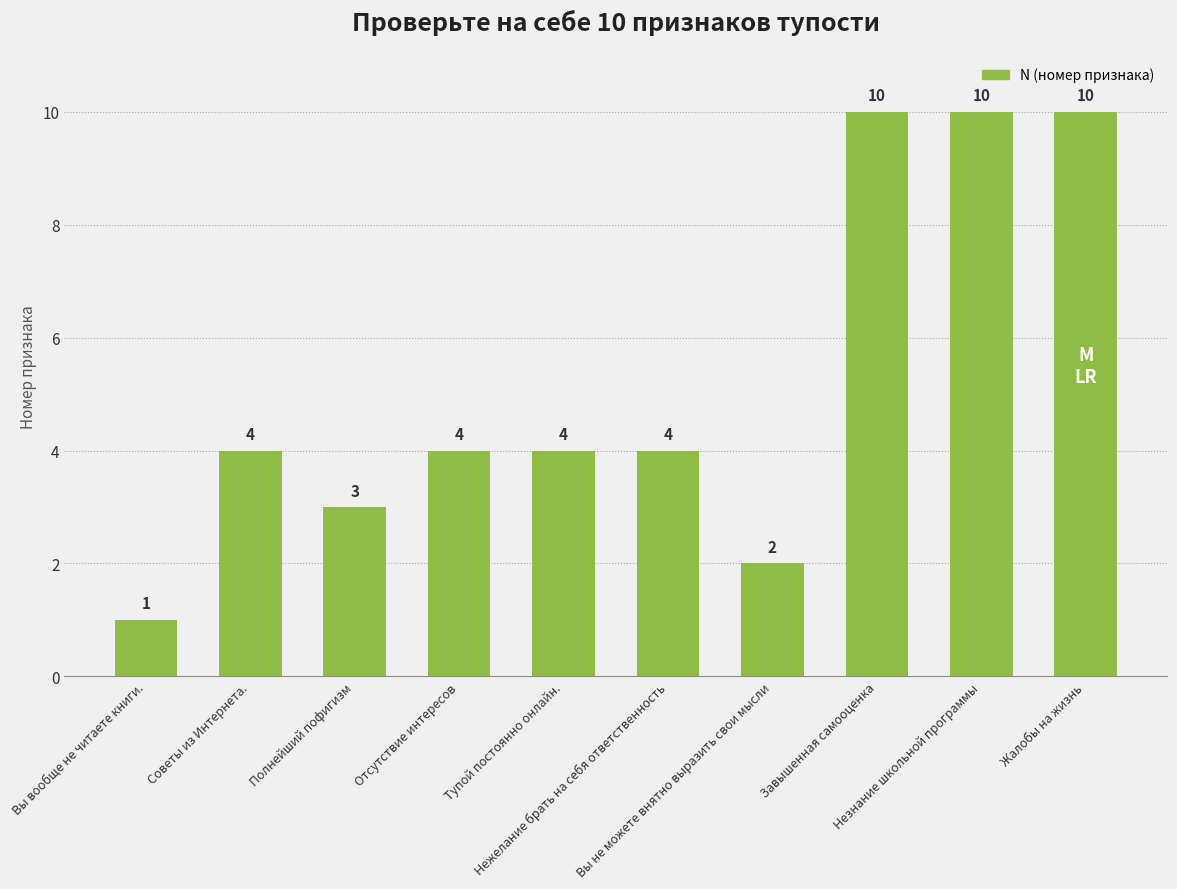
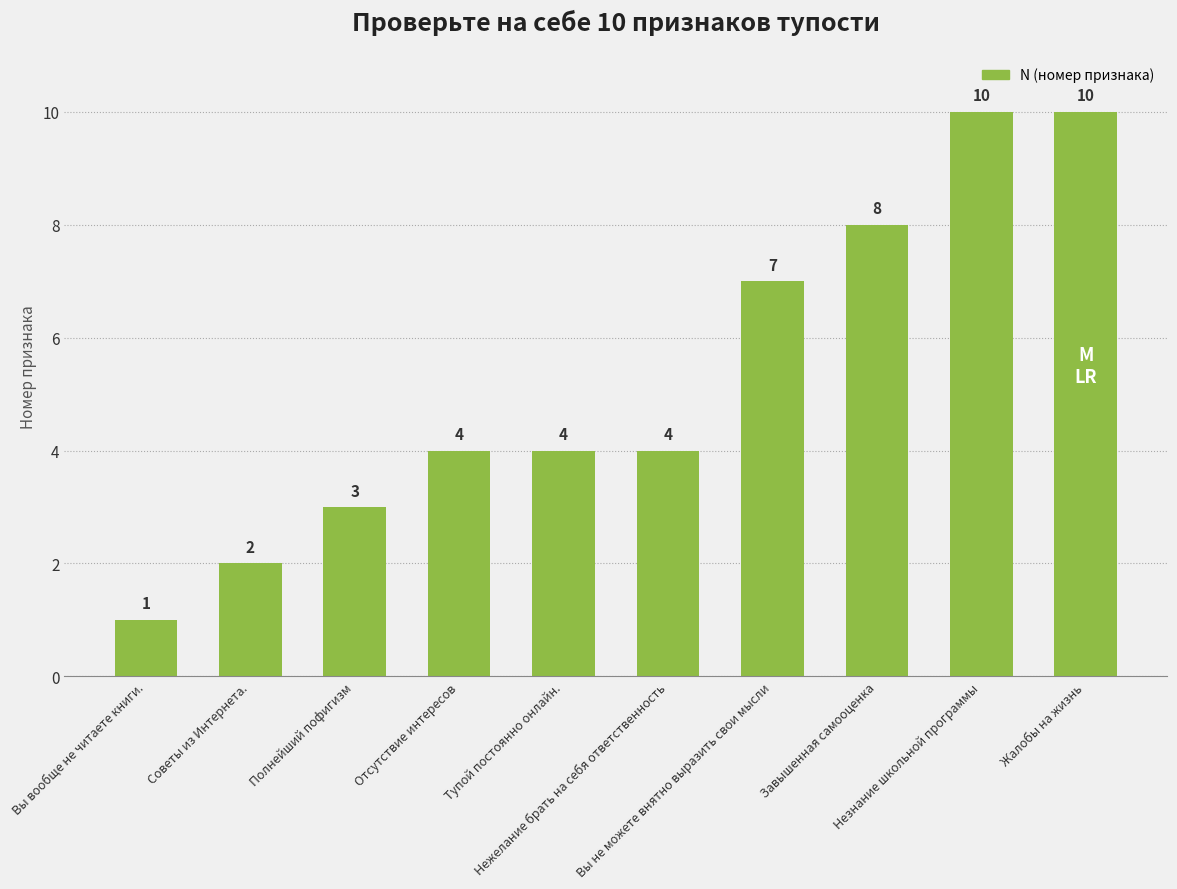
Советы из Интернета.: 4 -> 2
Вы не можете внятно выразить свои мысли: 2 -> 7
Завышенная самооценка: 10 -> 8
